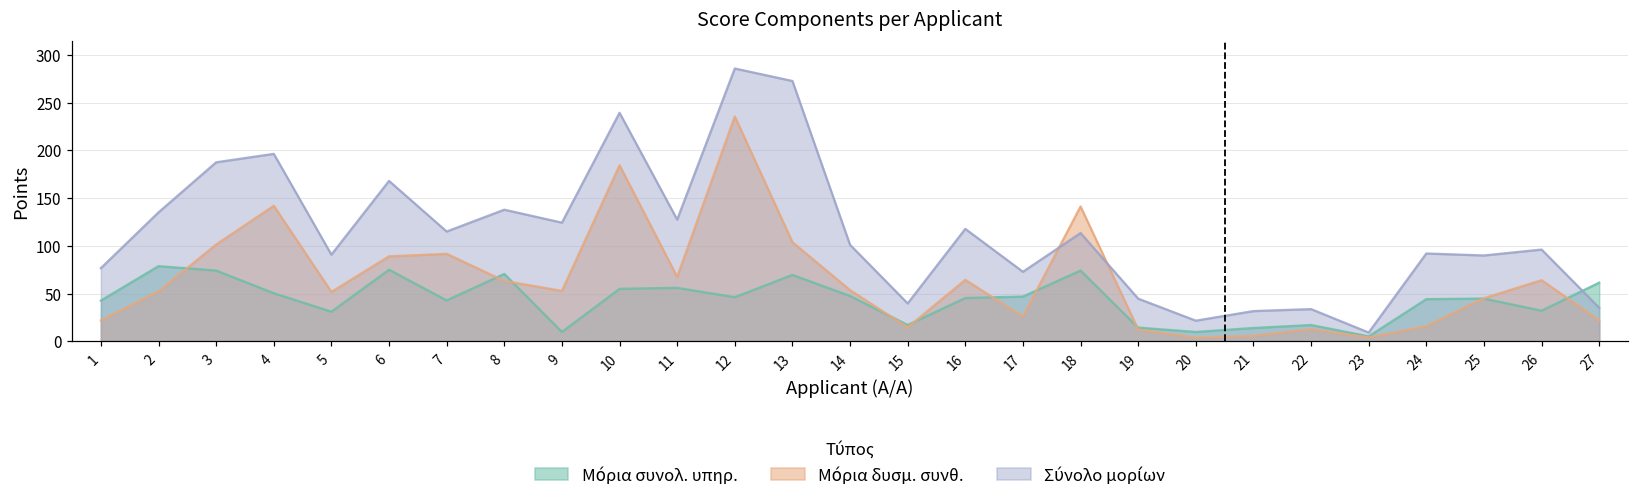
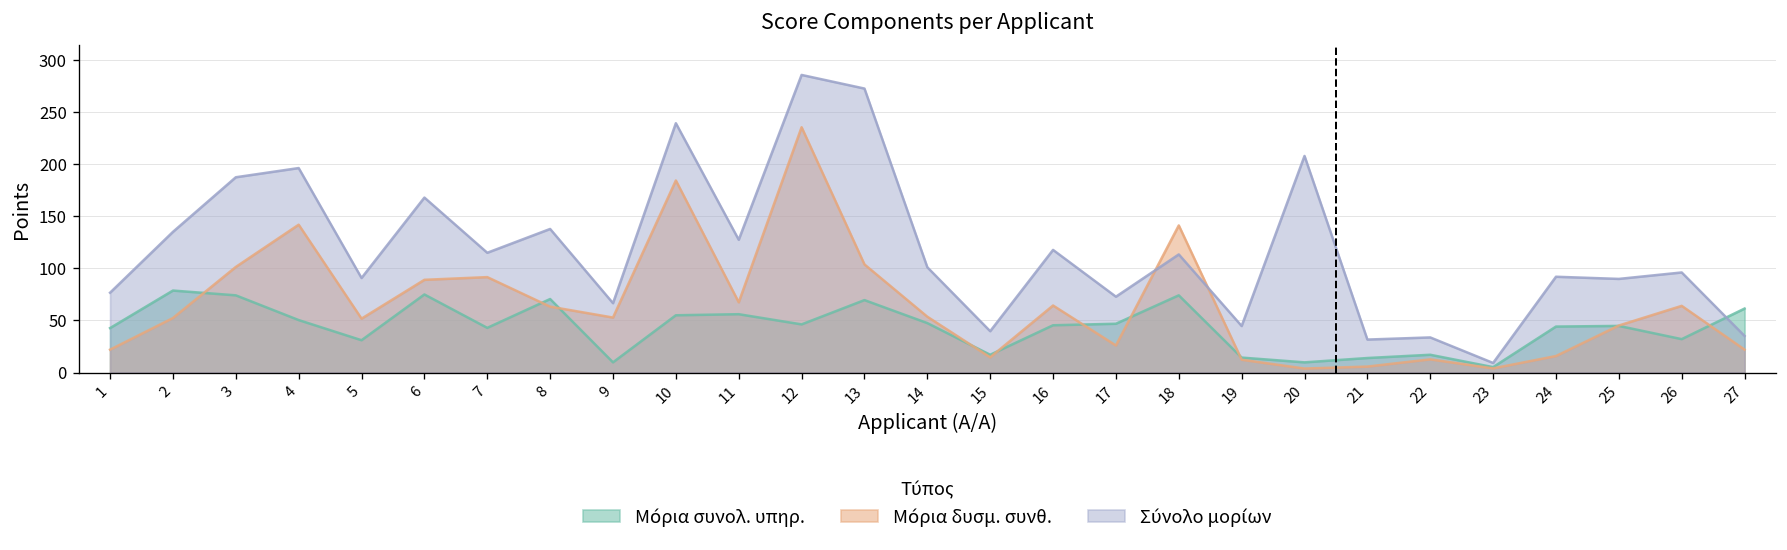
Σύνολο μορίων, 9: 120 -> 70
Σύνολο μορίων, 20: 20 -> 210
